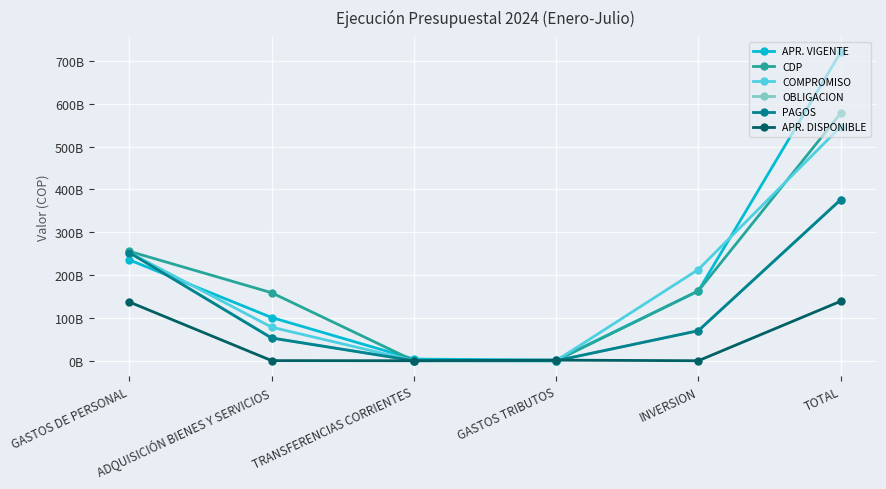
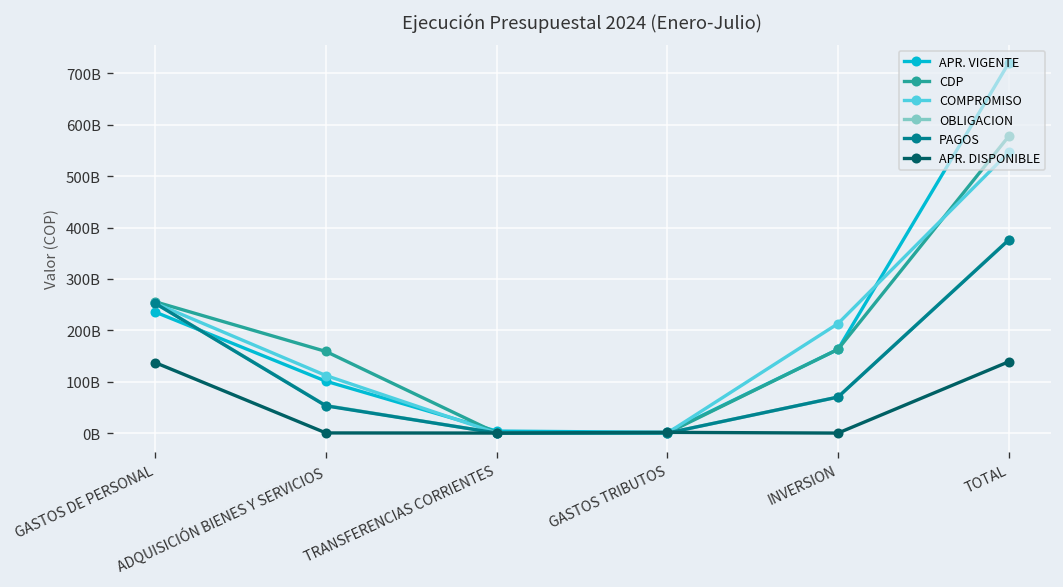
COMPROMISO, ADQUISICIÓN BIENES Y SERVICIOS: 80000000000 -> 110000000000
